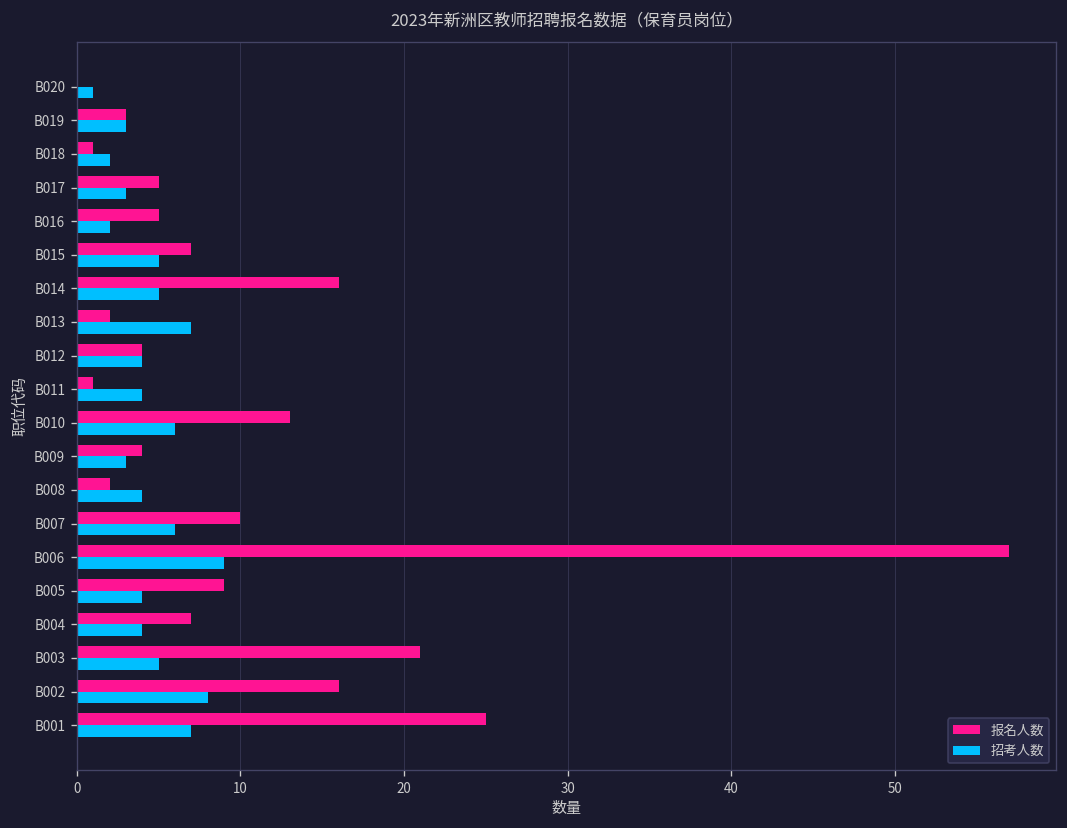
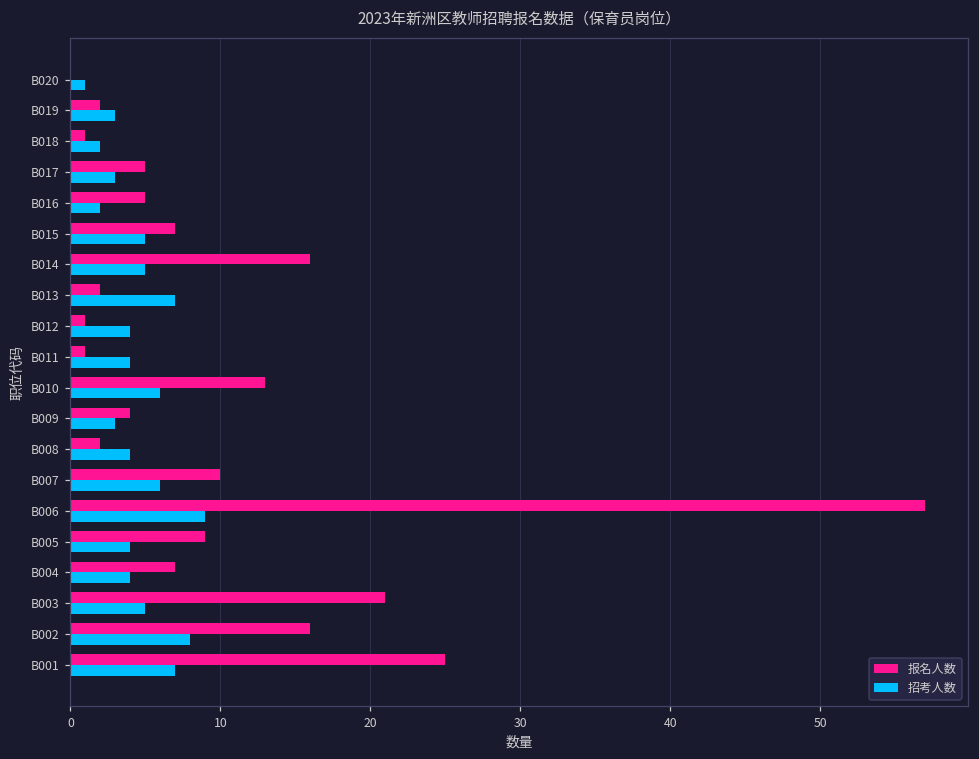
报名人数, B019: 3 -> 2
报名人数, B012: 4 -> 1
